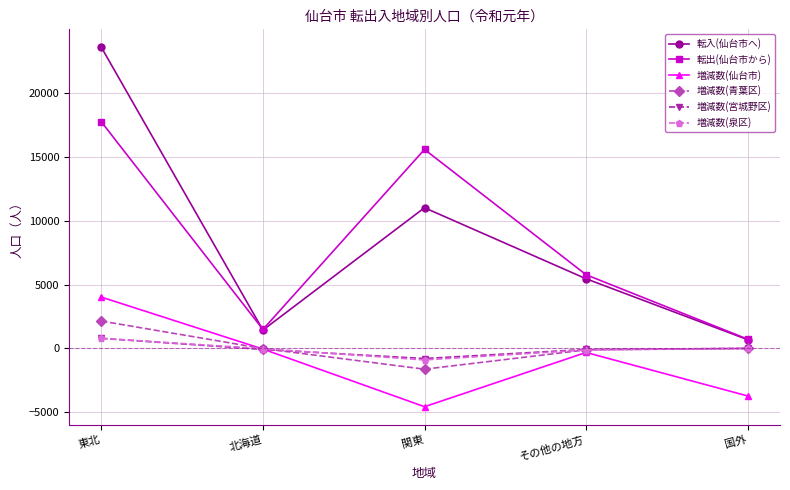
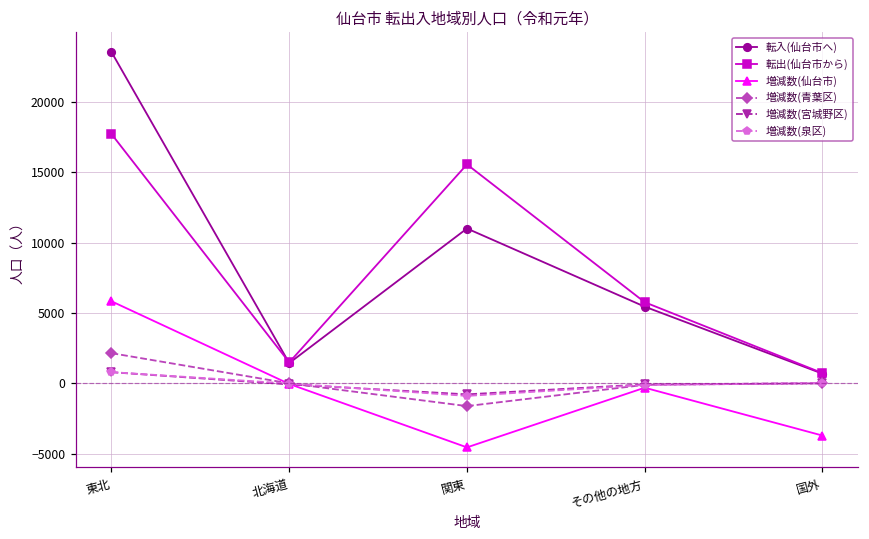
増減数(仙台市), 東北: 4000 -> 5800
